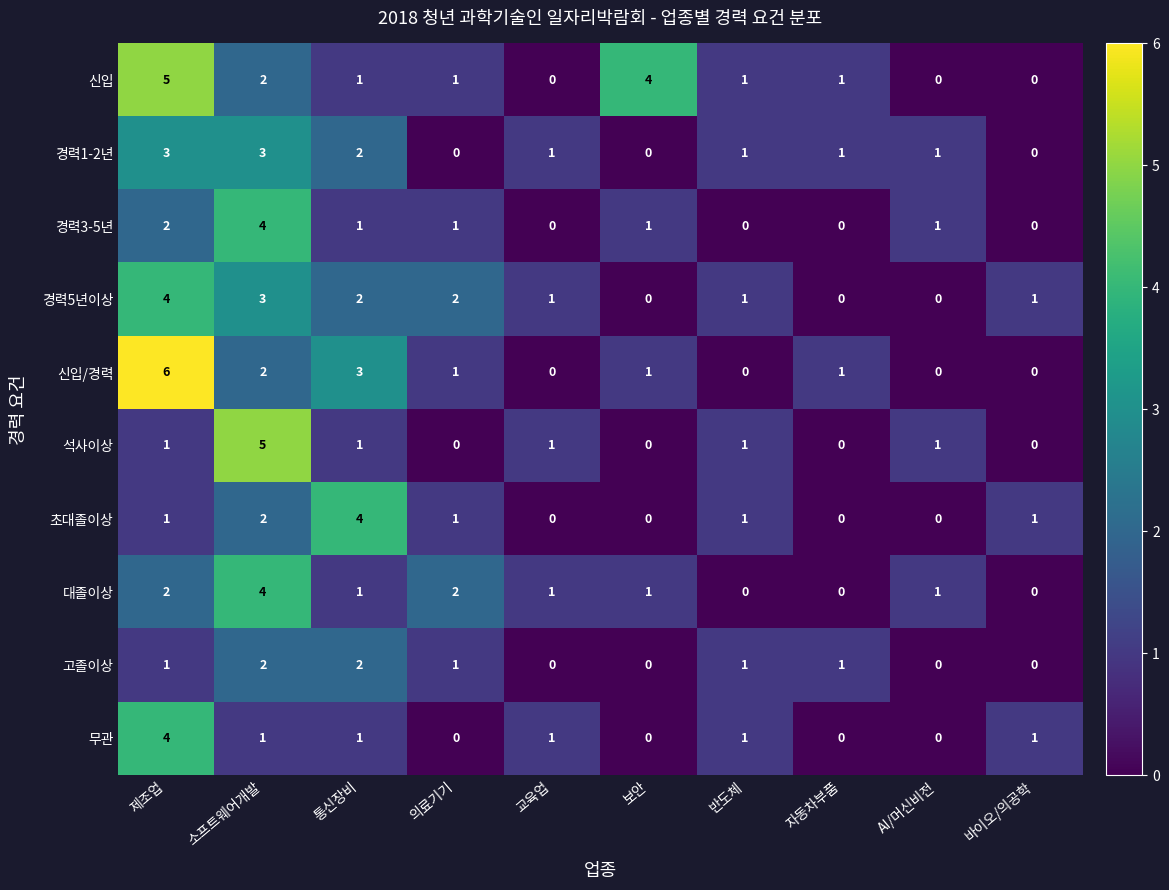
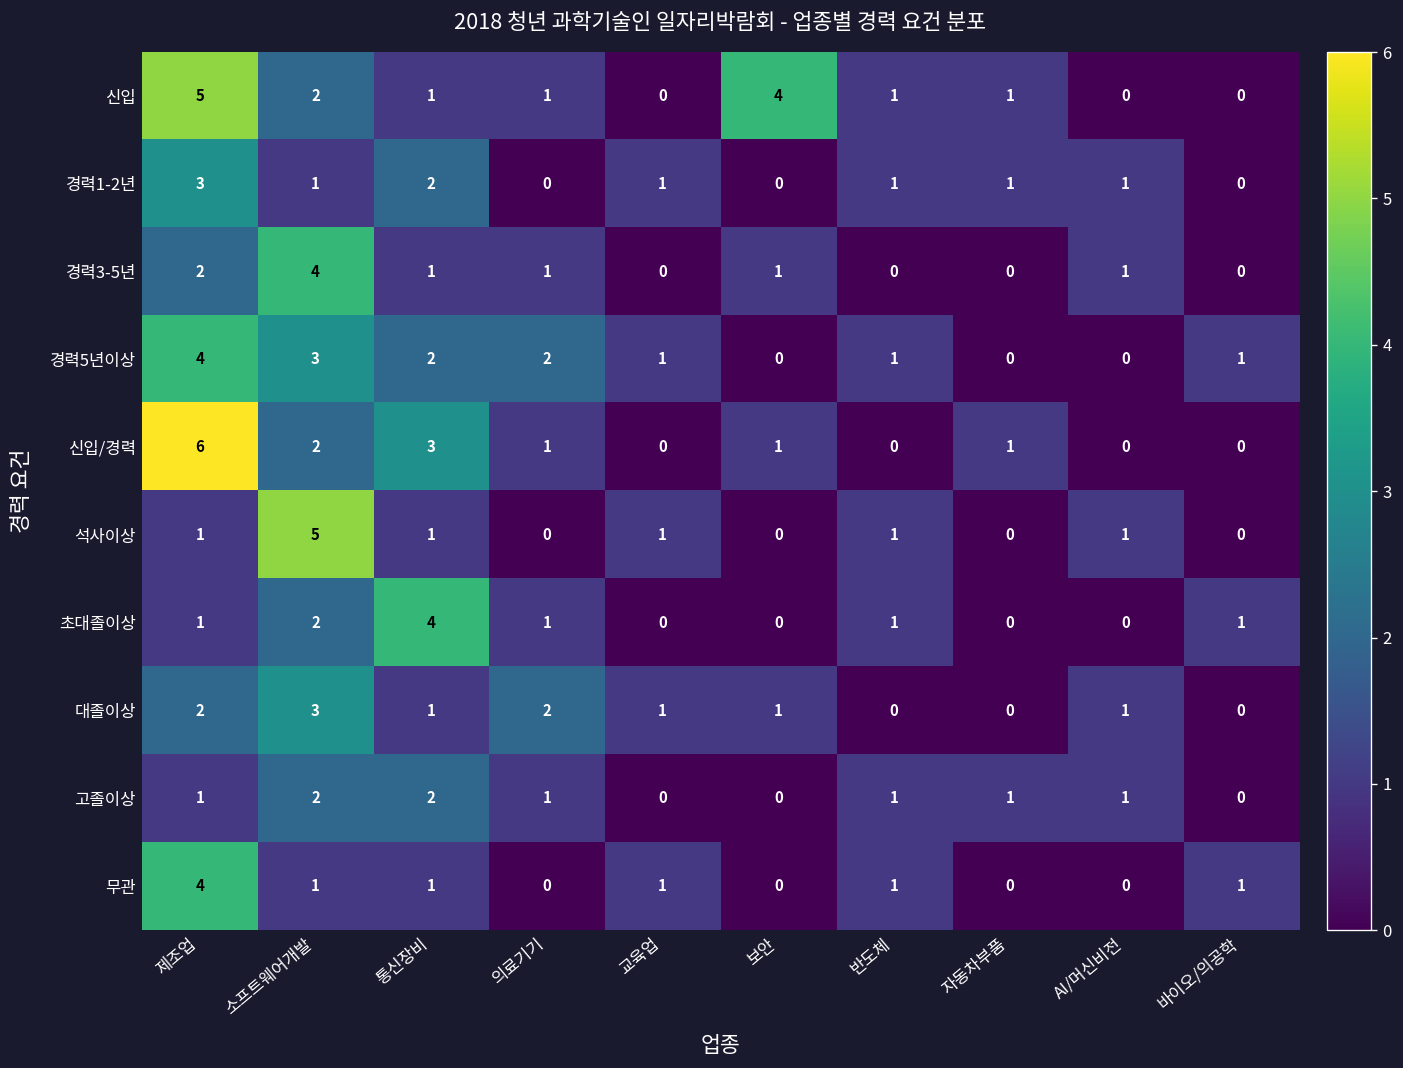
경력1-2년, 소프트웨어개발: 3 -> 1
대졸이상, 소프트웨어개발: 4 -> 3
고졸이상, AI/머신비전: 0 -> 1
